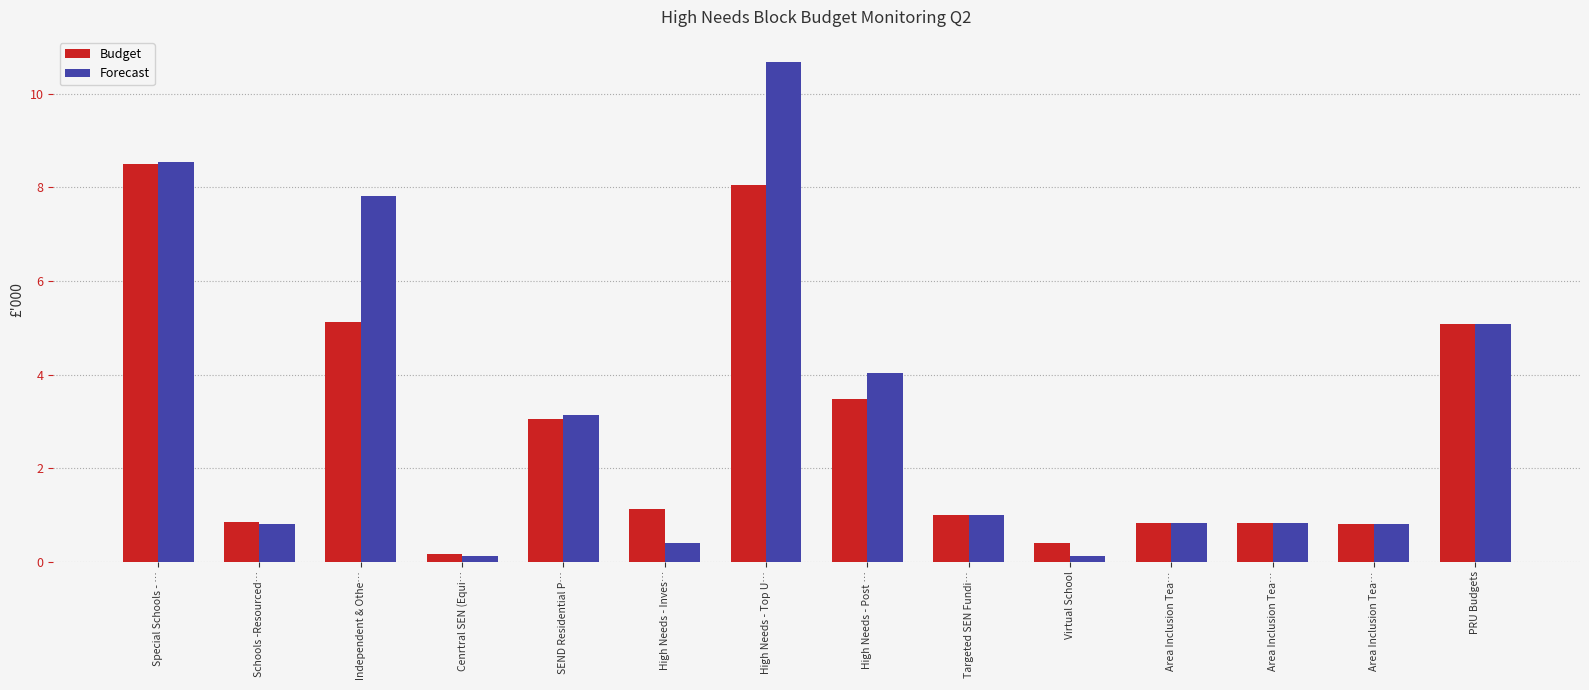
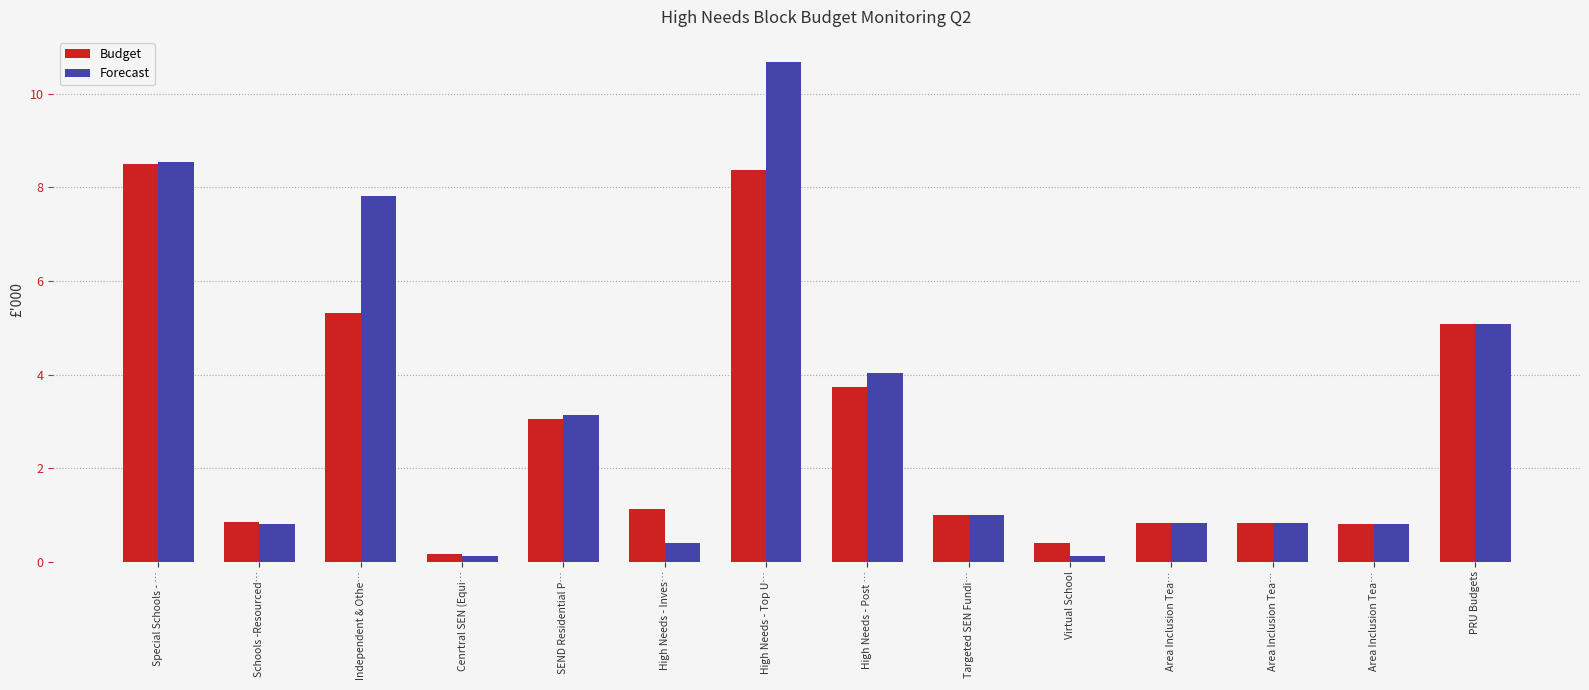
Budget, Independent & Othe…: 5.1 -> 5.3
Budget, High Needs - Top U…: 8.0 -> 8.4
Budget, High Needs - Post …: 3.5 -> 3.7
